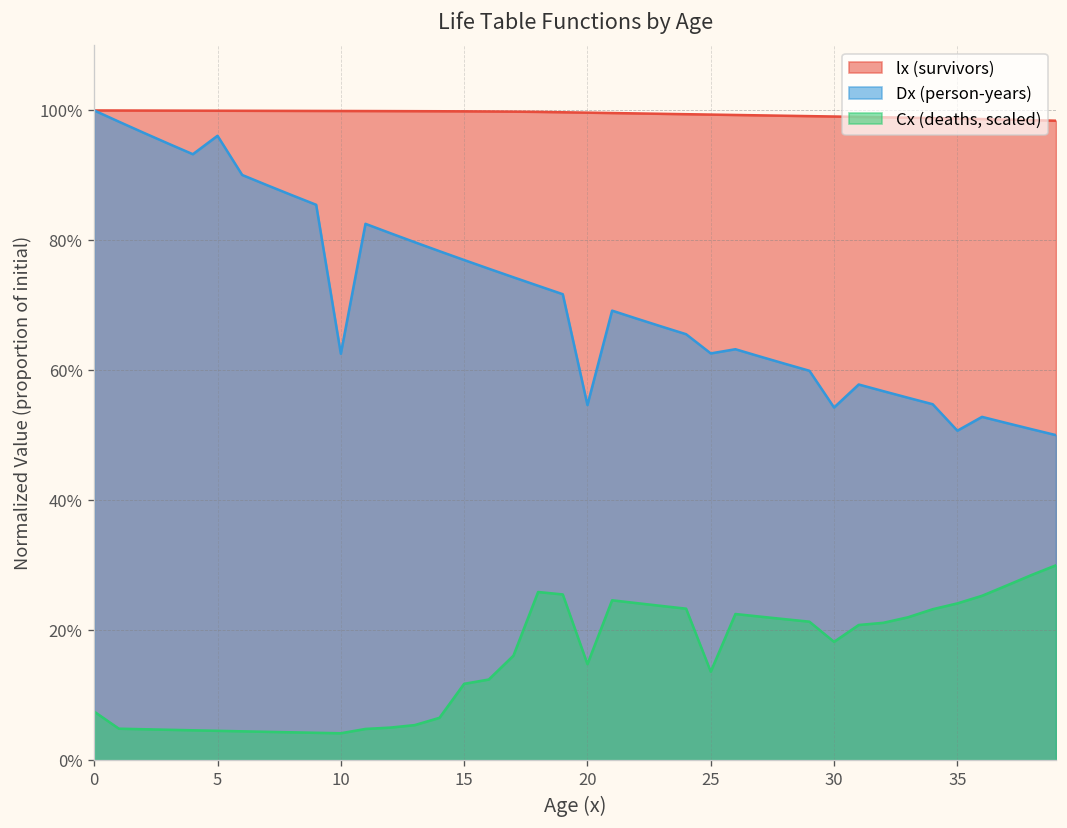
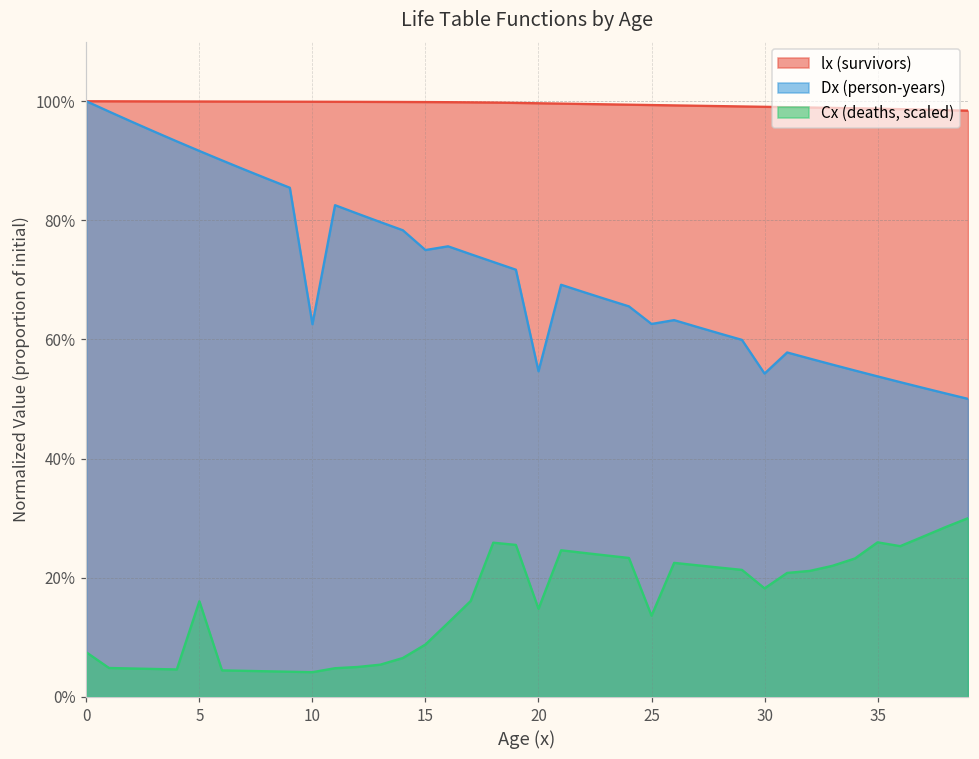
Dx (person-years), 5: 96% -> 92%
Cx (deaths, scaled), 5: 5% -> 16%
Dx (person-years), 15: 77% -> 75%
Cx (deaths, scaled), 15: 12% -> 9%
Dx (person-years), 35: 51% -> 54%
Cx (deaths, scaled), 35: 24% -> 26%
